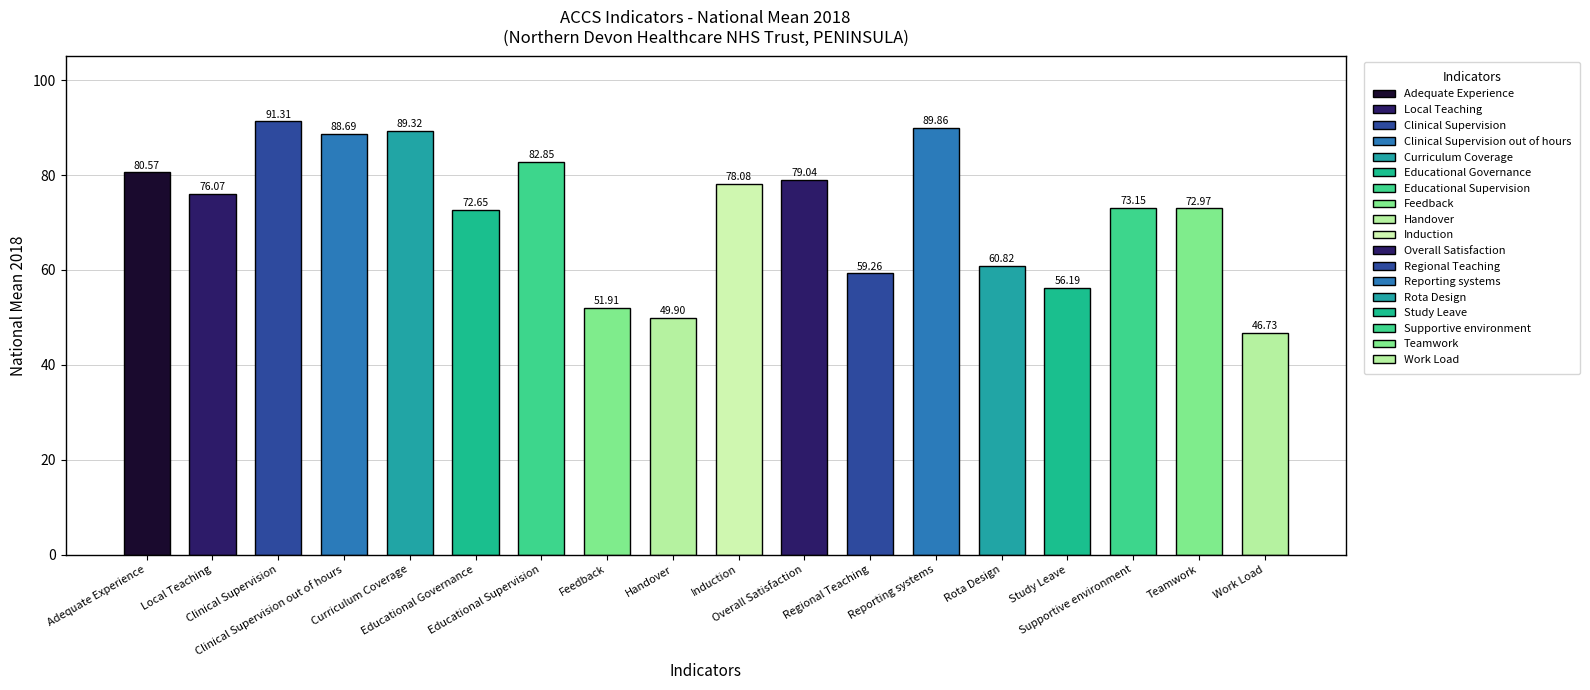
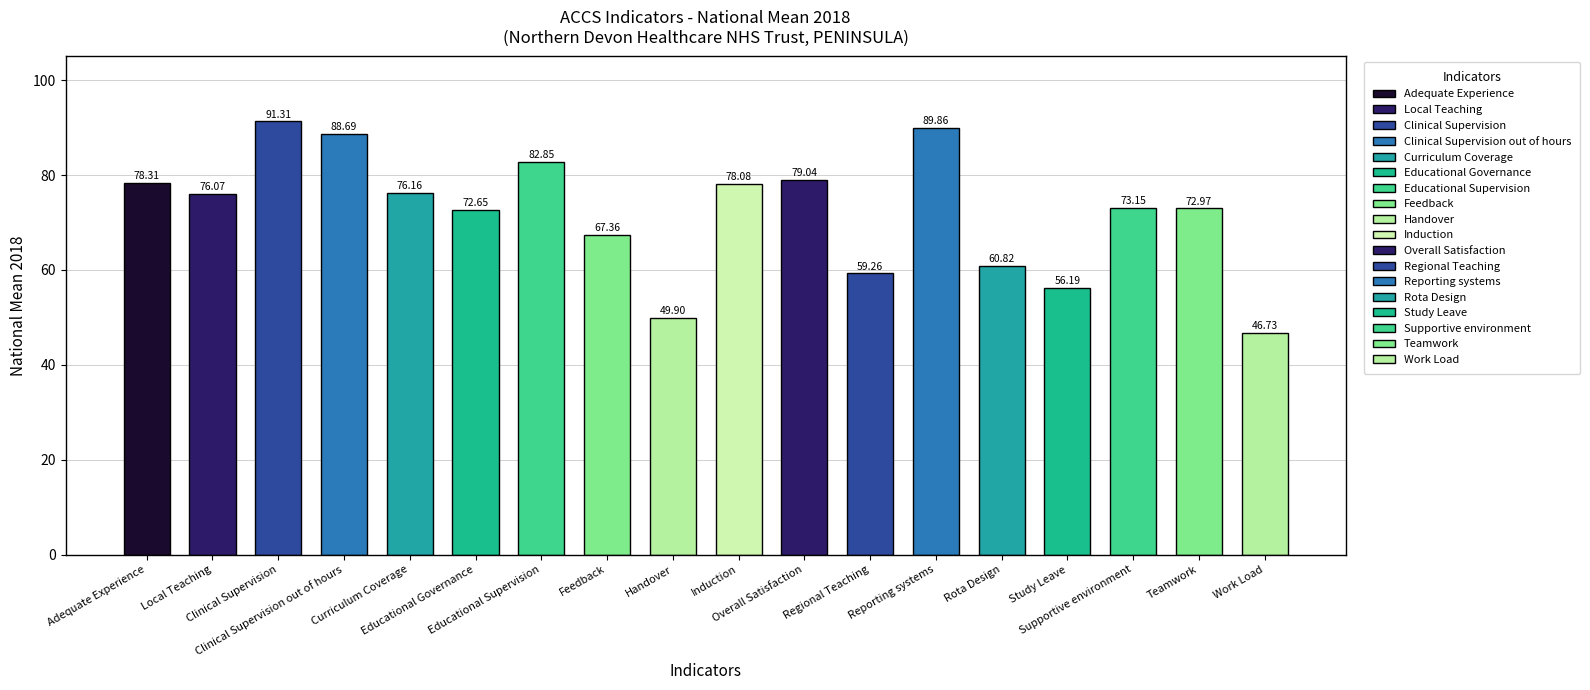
Adequate Experience: 80.57 -> 78.31
Curriculum Coverage: 89.32 -> 76.16
Feedback: 51.91 -> 67.36
